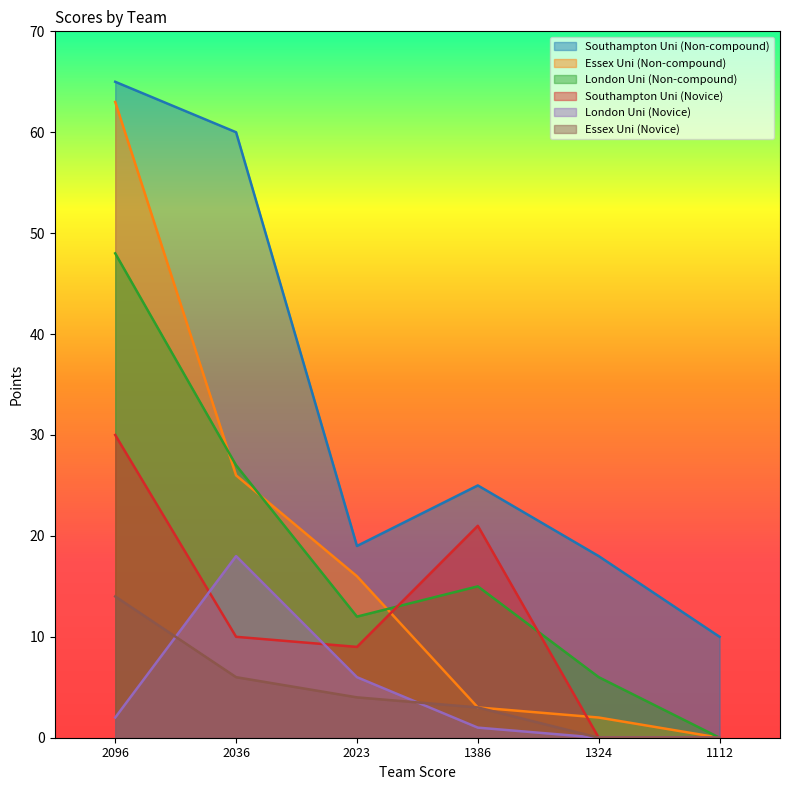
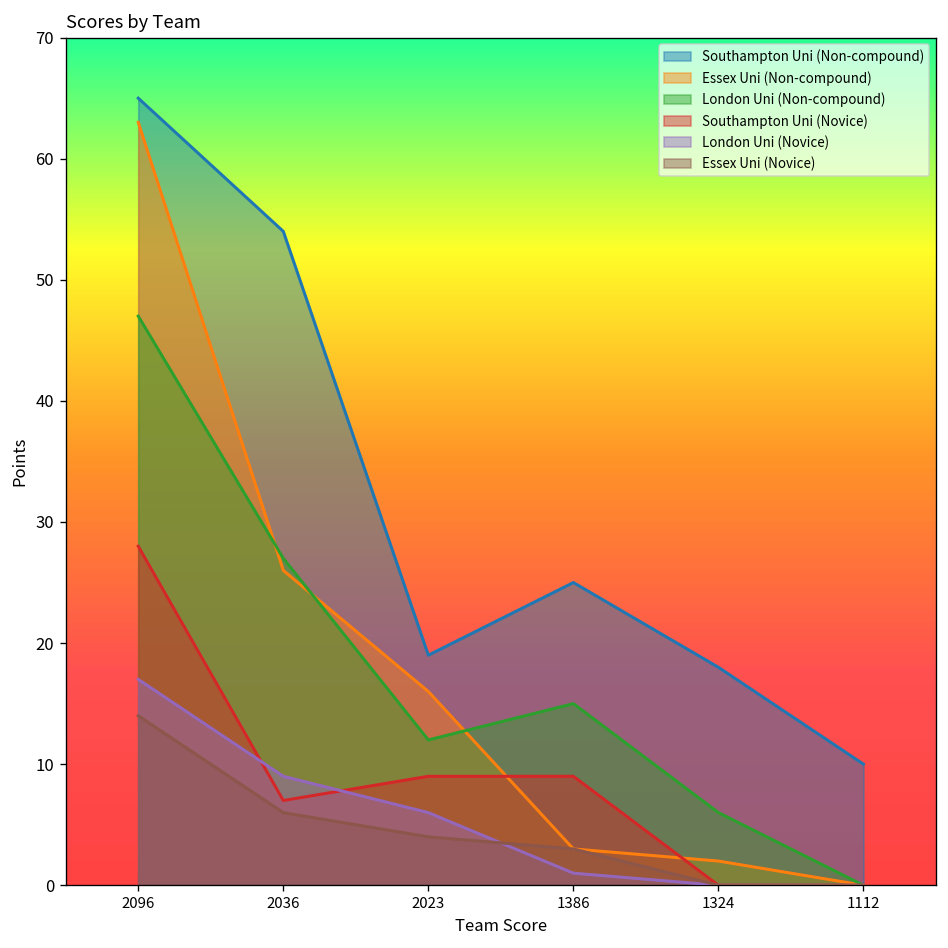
London Uni (Non-compound), 2096: 48 -> 47
Southampton Uni (Novice), 2096: 30 -> 28
London Uni (Novice), 2096: 2 -> 17
Southampton Uni (Non-compound), 2036: 60 -> 54
Southampton Uni (Novice), 2036: 10 -> 7
London Uni (Novice), 2036: 18 -> 9
Southampton Uni (Novice), 1386: 21 -> 9
